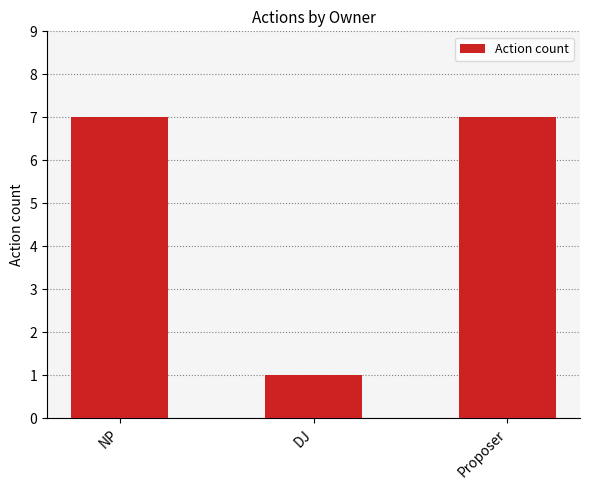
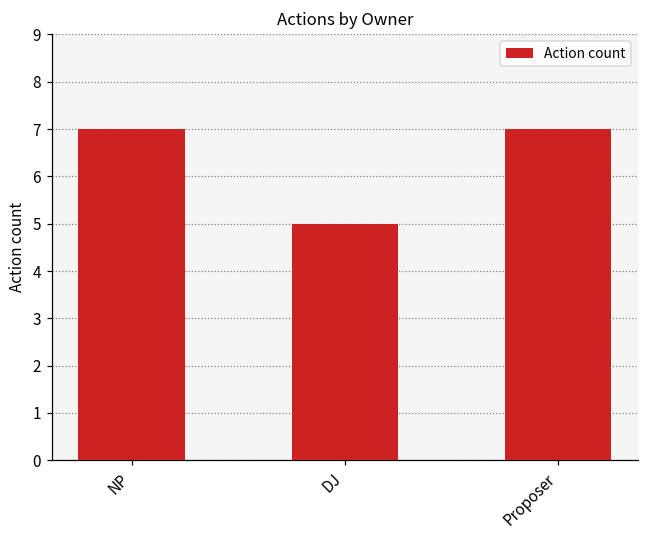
DJ: 1 -> 5
